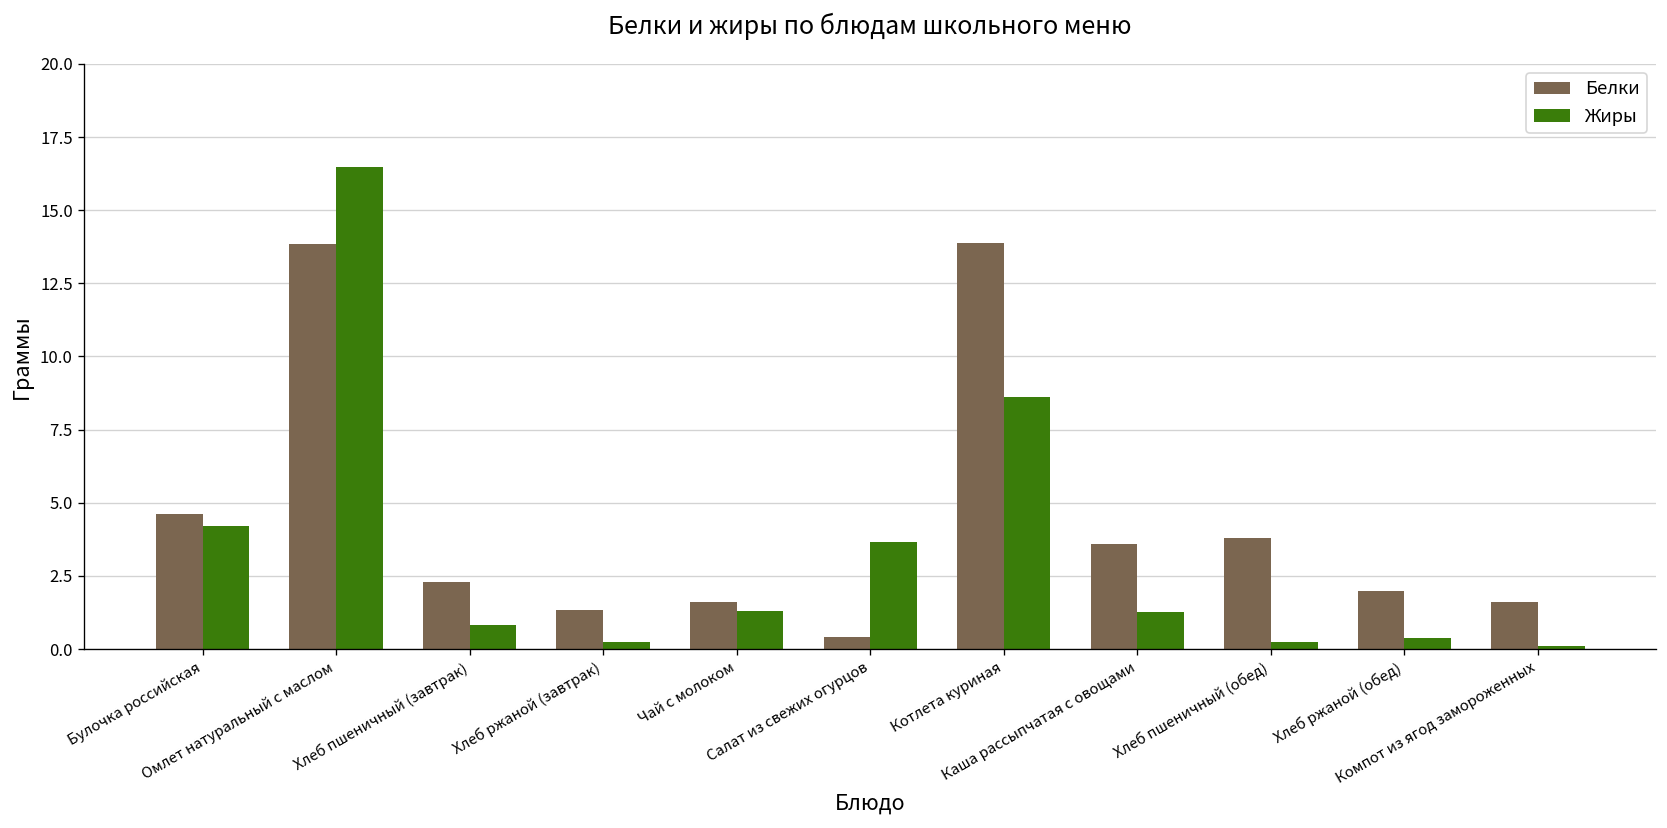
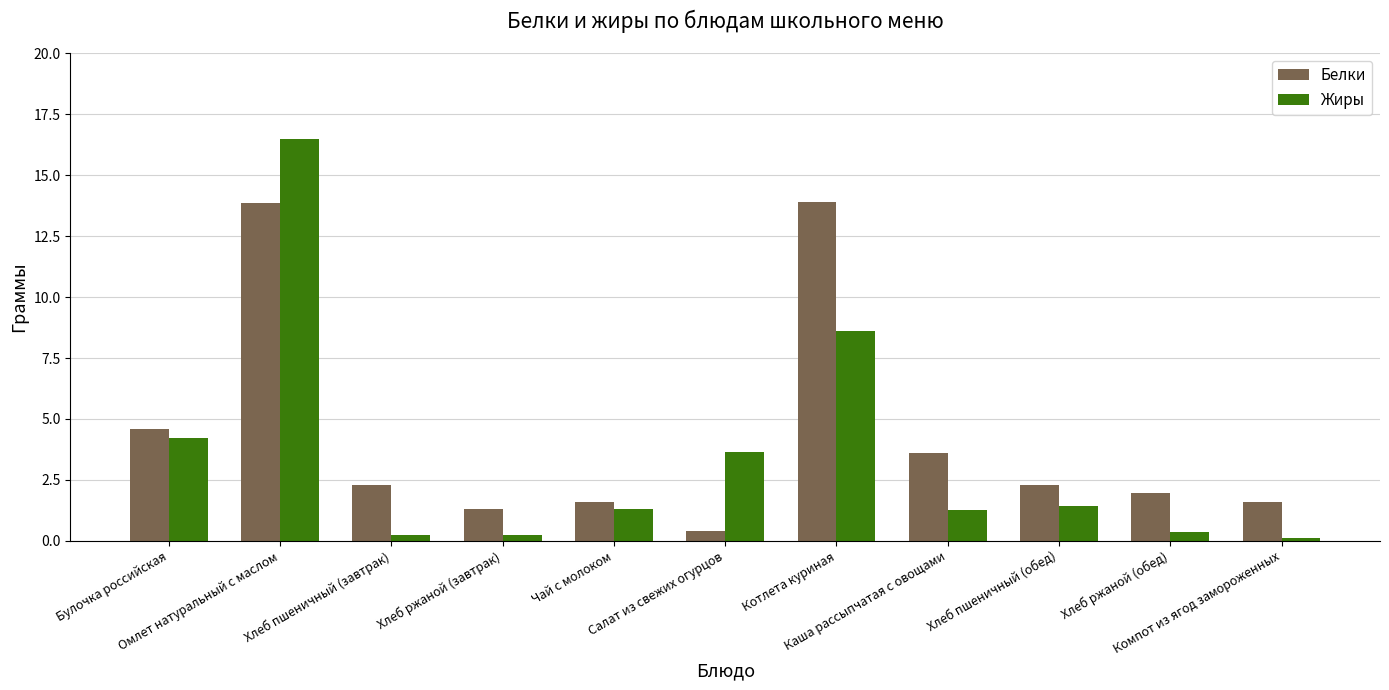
Жиры, Хлеб пшеничный (завтрак): 0.8 -> 0.2
Белки, Хлеб пшеничный (обед): 3.8 -> 2.3
Жиры, Хлеб пшеничный (обед): 0.2 -> 1.4
